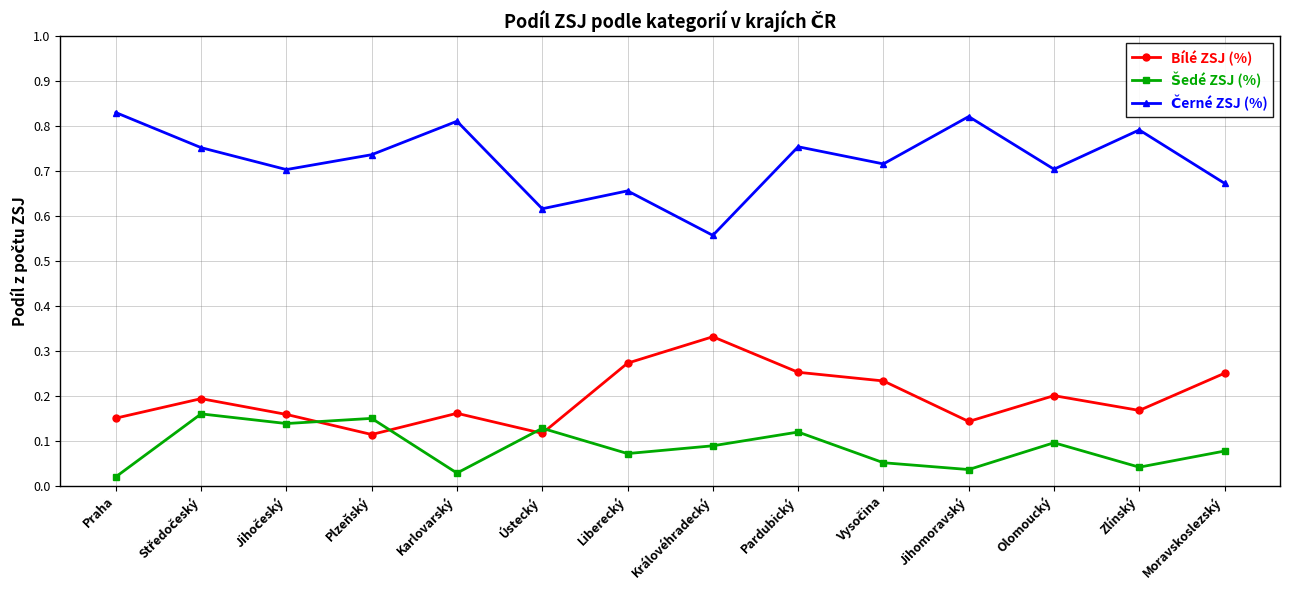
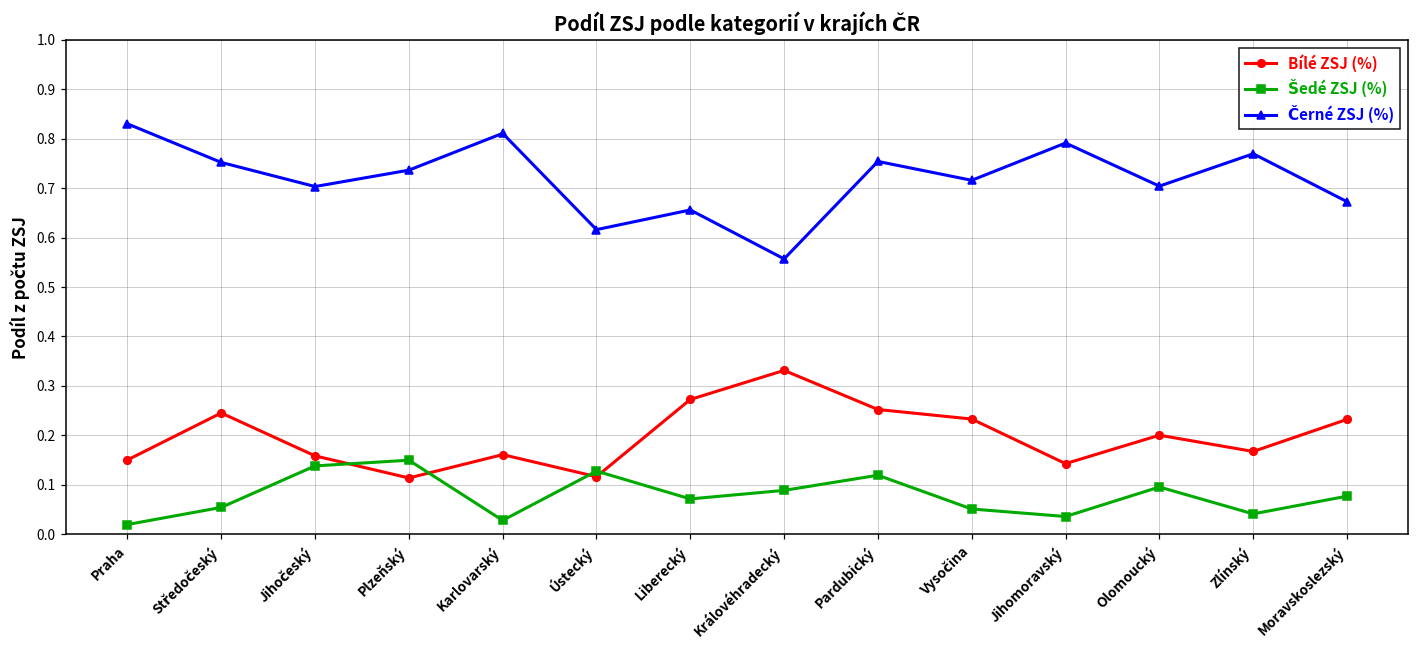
Bílé ZSJ (%), Středočeský: 0.19 -> 0.25
Šedé ZSJ (%), Středočeský: 0.16 -> 0.05
Černé ZSJ (%), Jihomoravský: 0.82 -> 0.79
Černé ZSJ (%), Zlínský: 0.79 -> 0.77
Bílé ZSJ (%), Moravskoslezský: 0.25 -> 0.23
